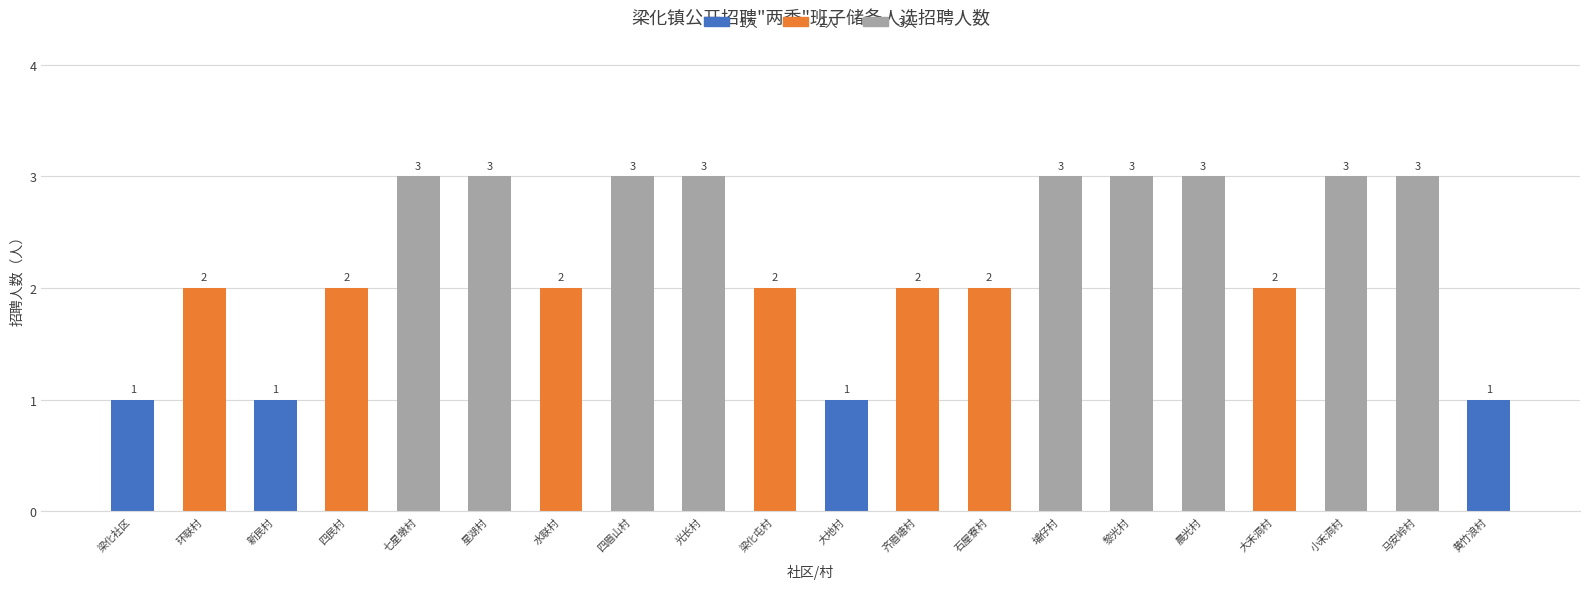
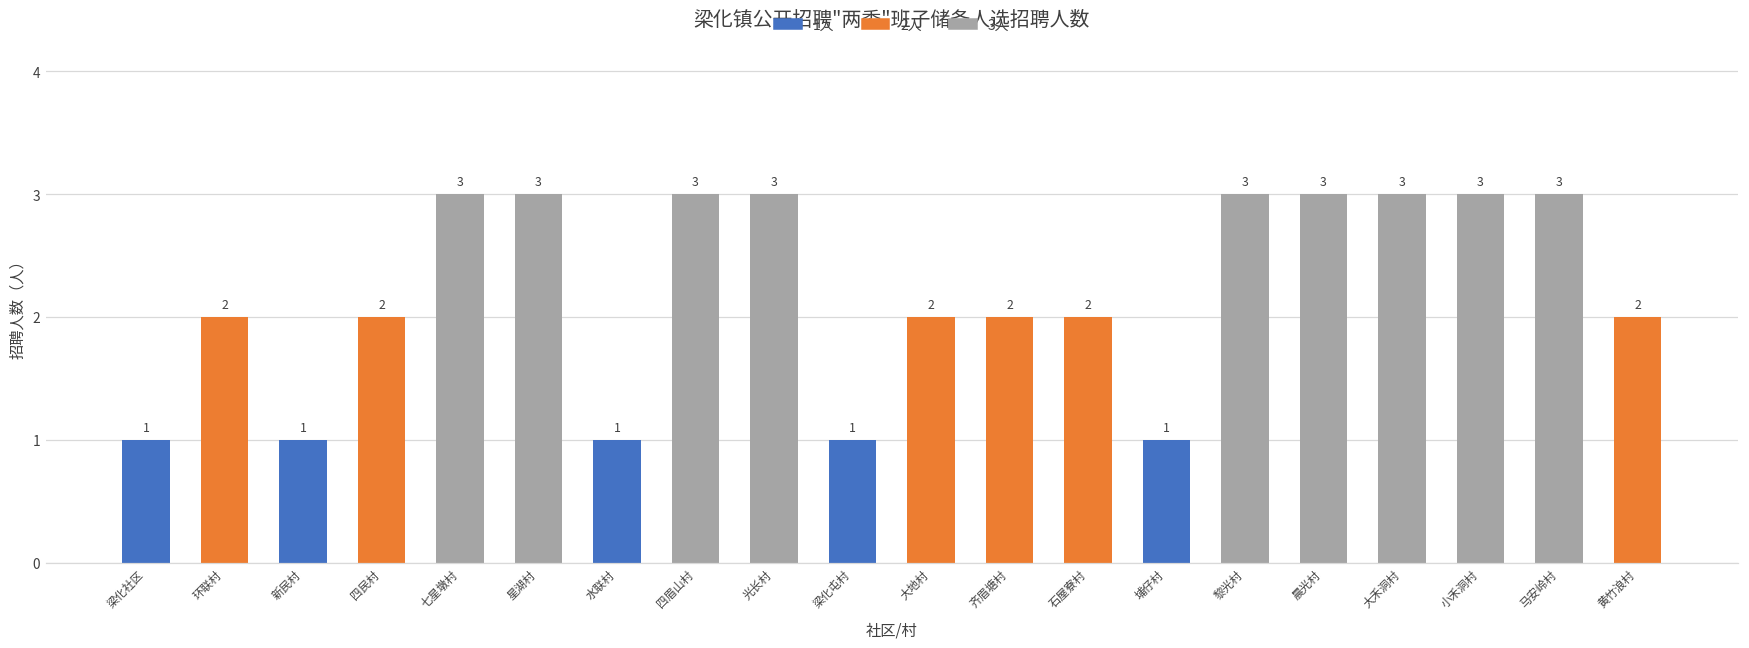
水联村: 2 -> 1
梁化屯村: 2 -> 1
大地村: 1 -> 2
埔仔村: 3 -> 1
大禾洞村: 2 -> 3
黄竹浪村: 1 -> 2
